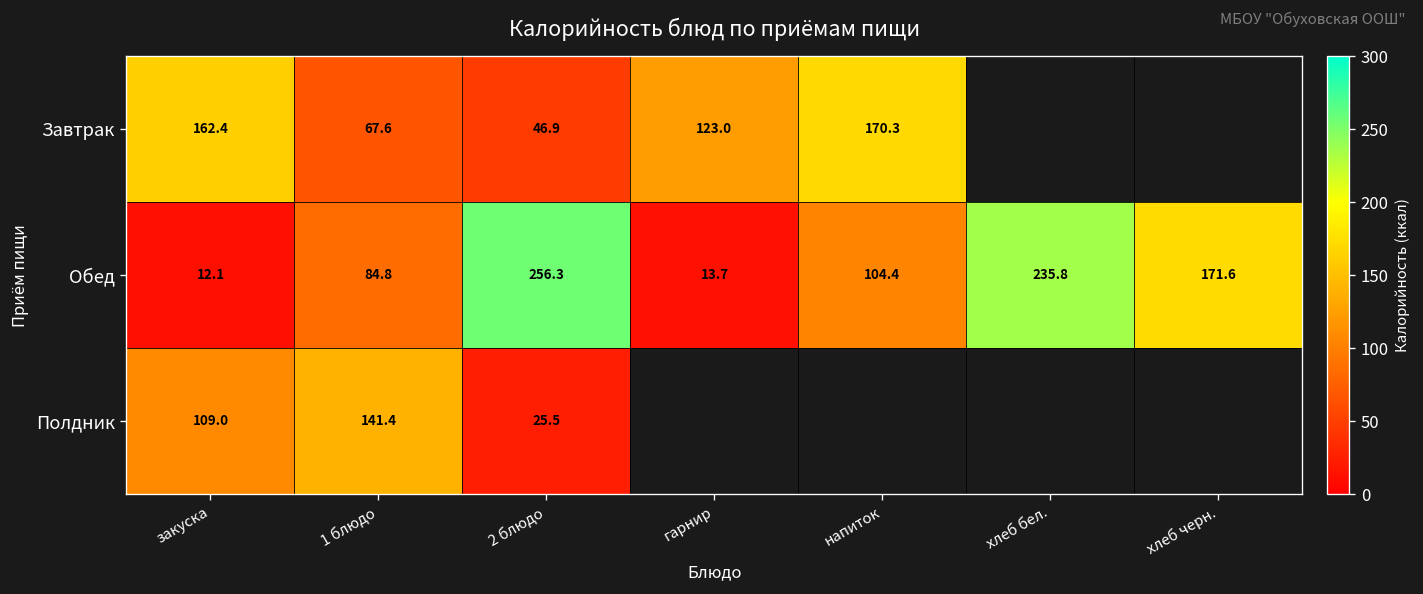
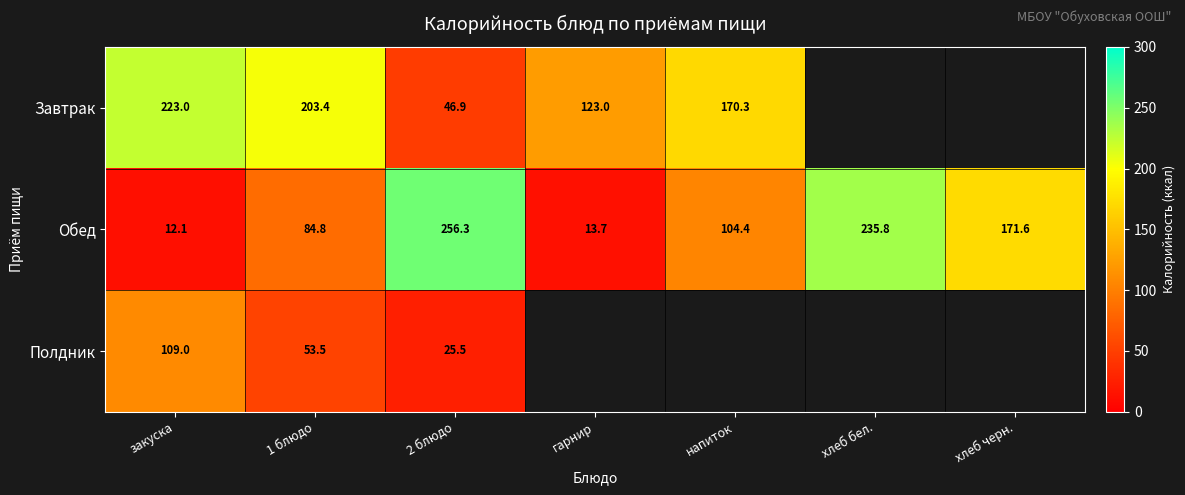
Завтрак, закуска: 162.4 -> 223.0
Завтрак, 1 блюдо: 67.6 -> 203.4
Полдник, 1 блюдо: 141.4 -> 53.5
